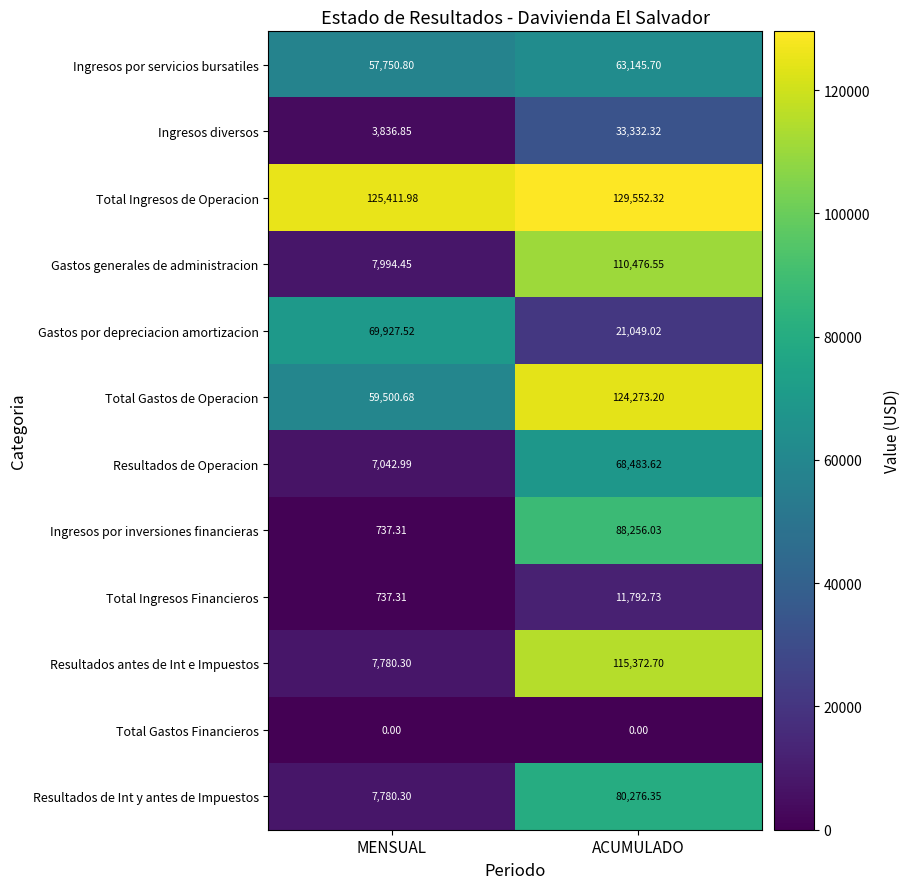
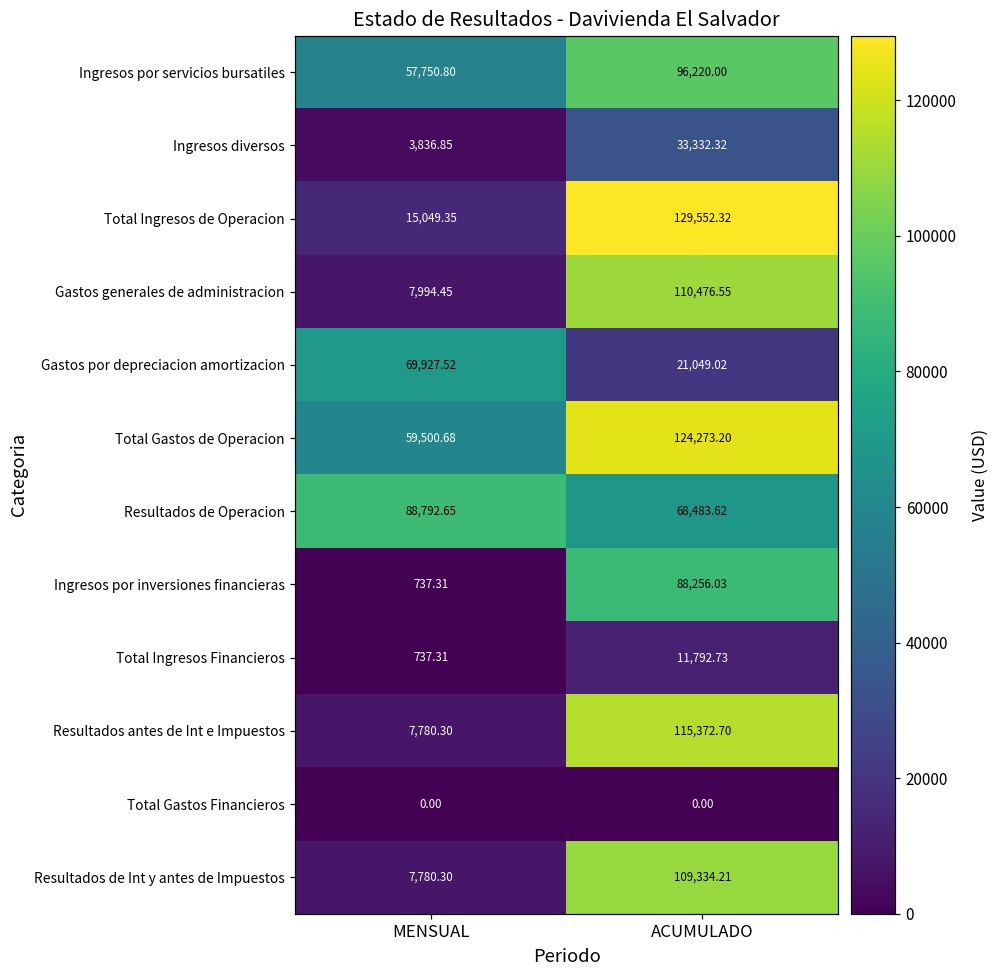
Ingresos por servicios bursatiles, ACUMULADO: 63,145.70 -> 96,220.00
Total Ingresos de Operacion, MENSUAL: 125,411.98 -> 15,049.35
Resultados de Operacion, MENSUAL: 7,042.99 -> 88,792.65
Resultados de Int y antes de Impuestos, ACUMULADO: 80,276.35 -> 109,334.21
